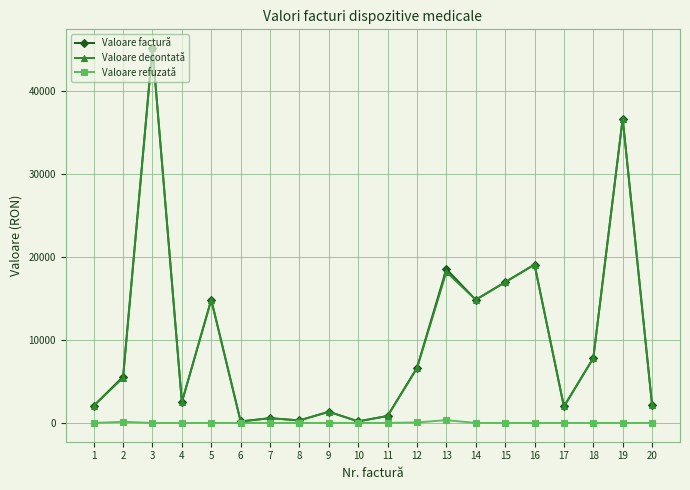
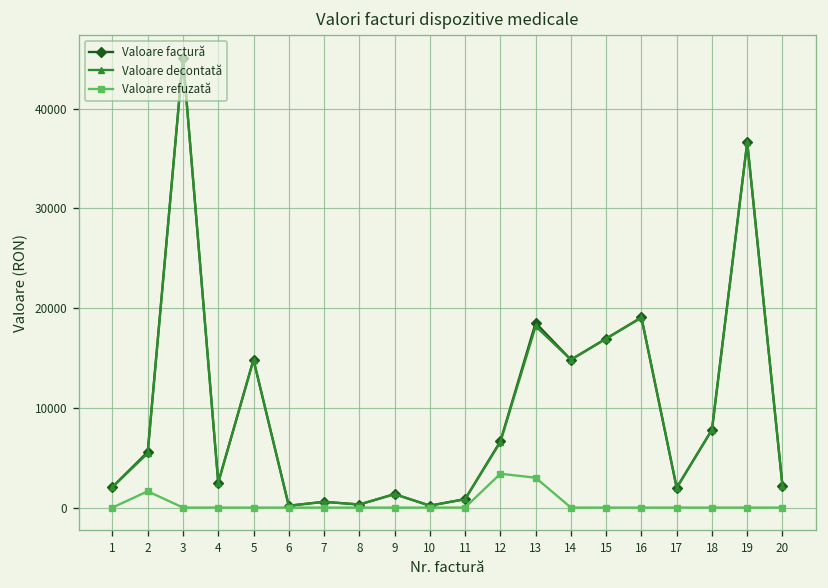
Valoare refuzată, 2: 0 -> 2000
Valoare refuzată, 12: 0 -> 3000
Valoare refuzată, 13: 0 -> 3000
